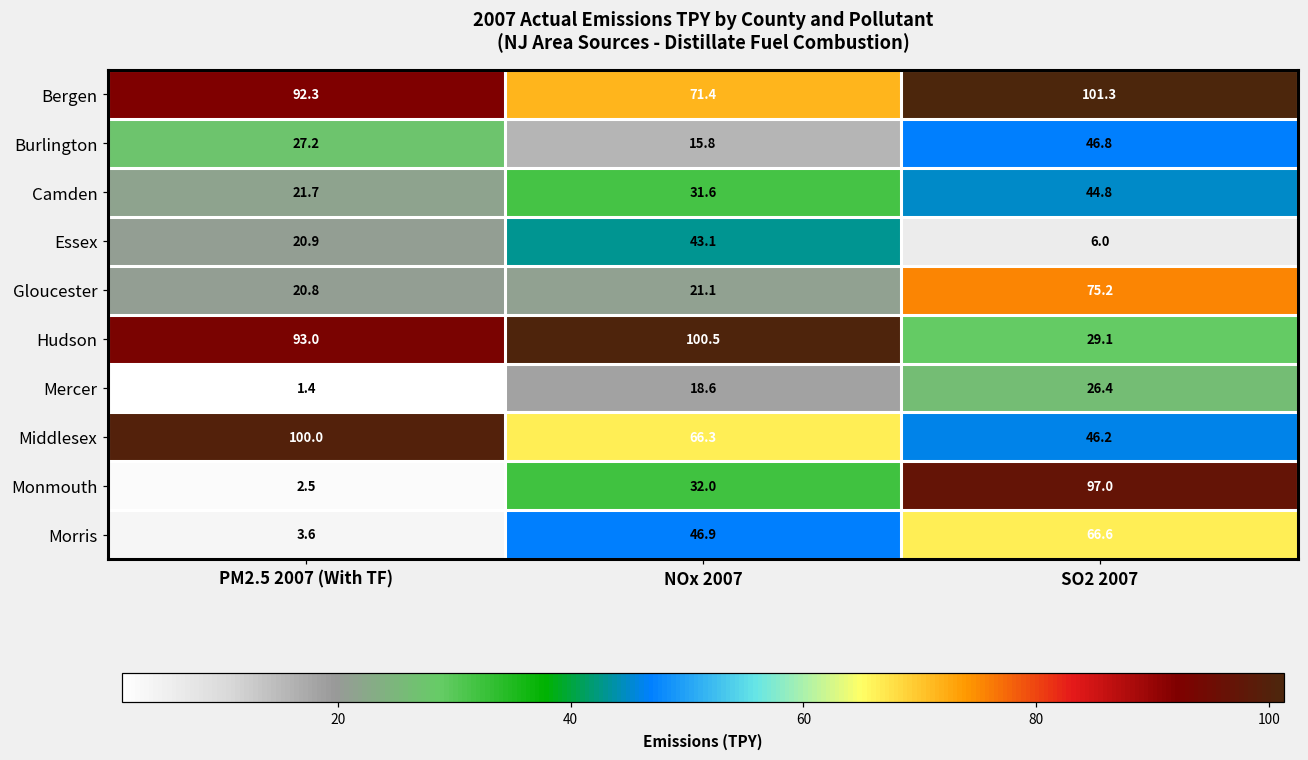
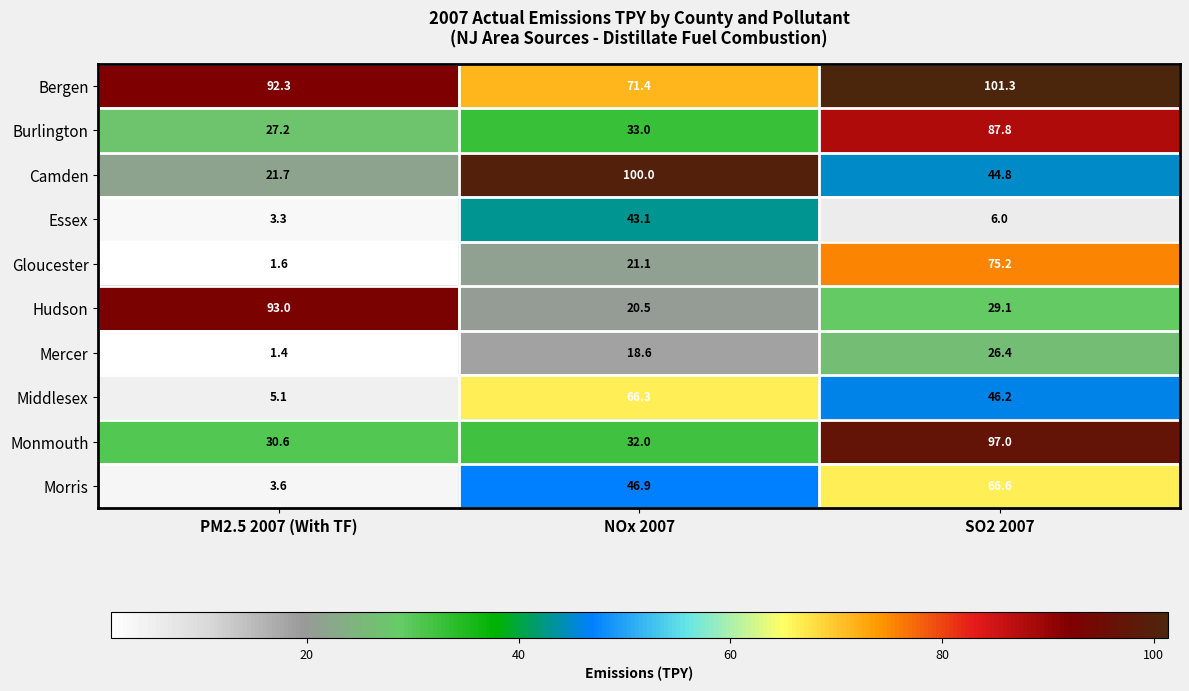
Burlington, NOx 2007: 15.8 -> 33.0
Burlington, SO2 2007: 46.8 -> 87.8
Camden, NOx 2007: 31.6 -> 100.0
Essex, PM2.5 2007 (With TF): 20.9 -> 3.3
Gloucester, PM2.5 2007 (With TF): 20.8 -> 1.6
Hudson, NOx 2007: 100.5 -> 20.5
Middlesex, PM2.5 2007 (With TF): 100.0 -> 5.1
Monmouth, PM2.5 2007 (With TF): 2.5 -> 30.6
